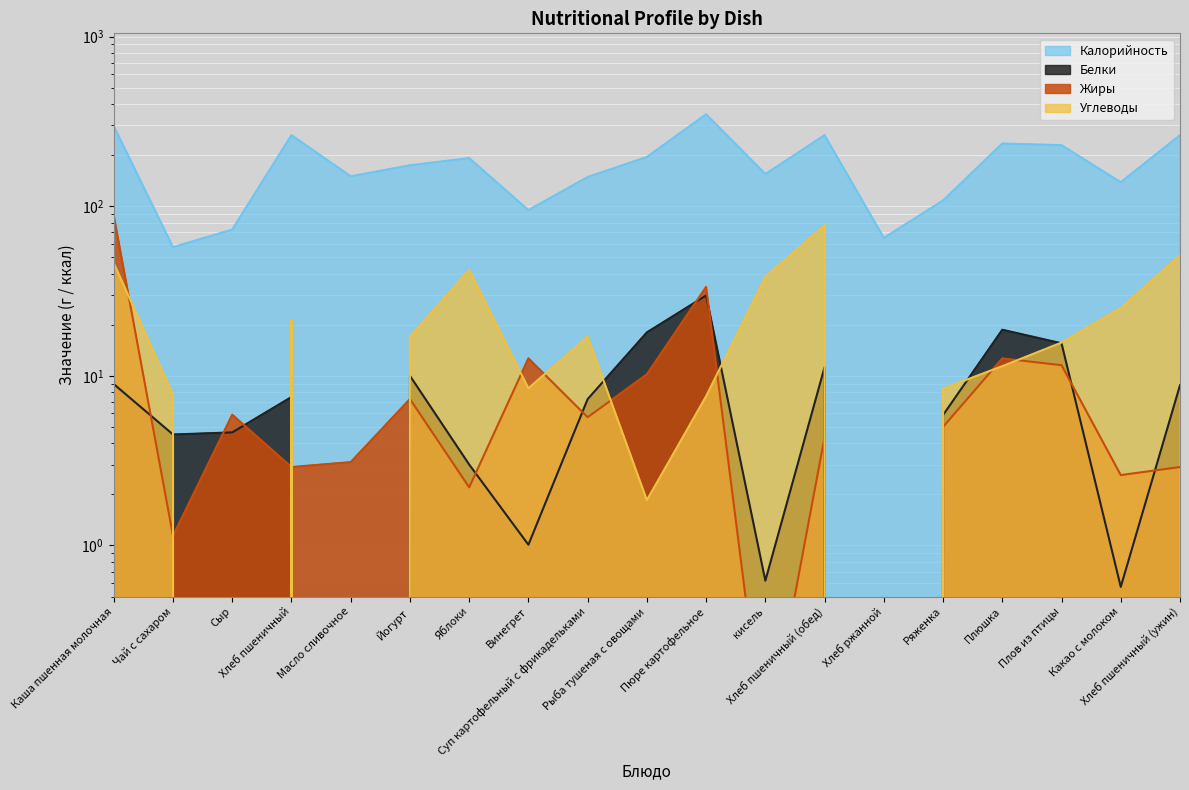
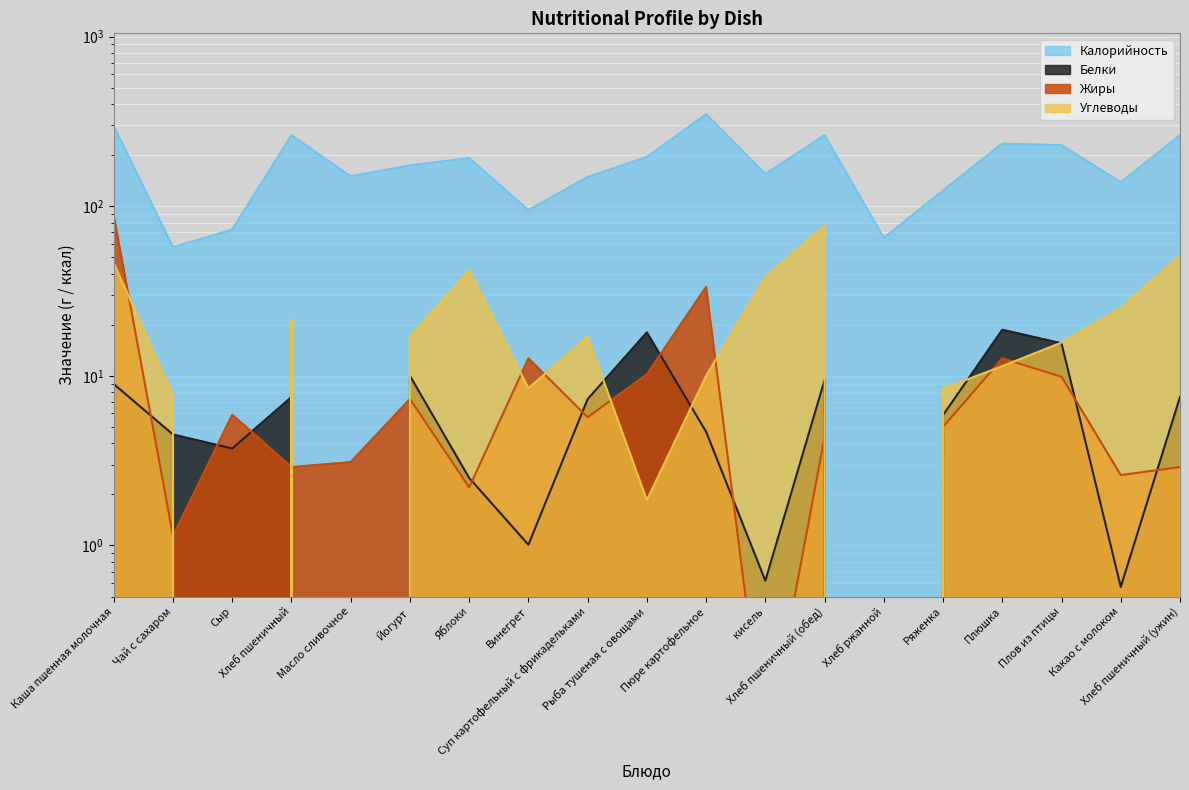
Белки, Сыр: 4.6 -> 3.7
Белки, Яблоки: 3.0 -> 2.5
Белки, Пюре картофельное: 30 -> 4.7
Углеводы, Пюре картофельное: 8 -> 10
Белки, Хлеб пшеничный (обед): 11 -> 9
Калорийность, Ряженка: 110 -> 120
Жиры, Плов из птицы: 12 -> 10
Белки, Хлеб пшеничный (ужин): 9 -> 8
